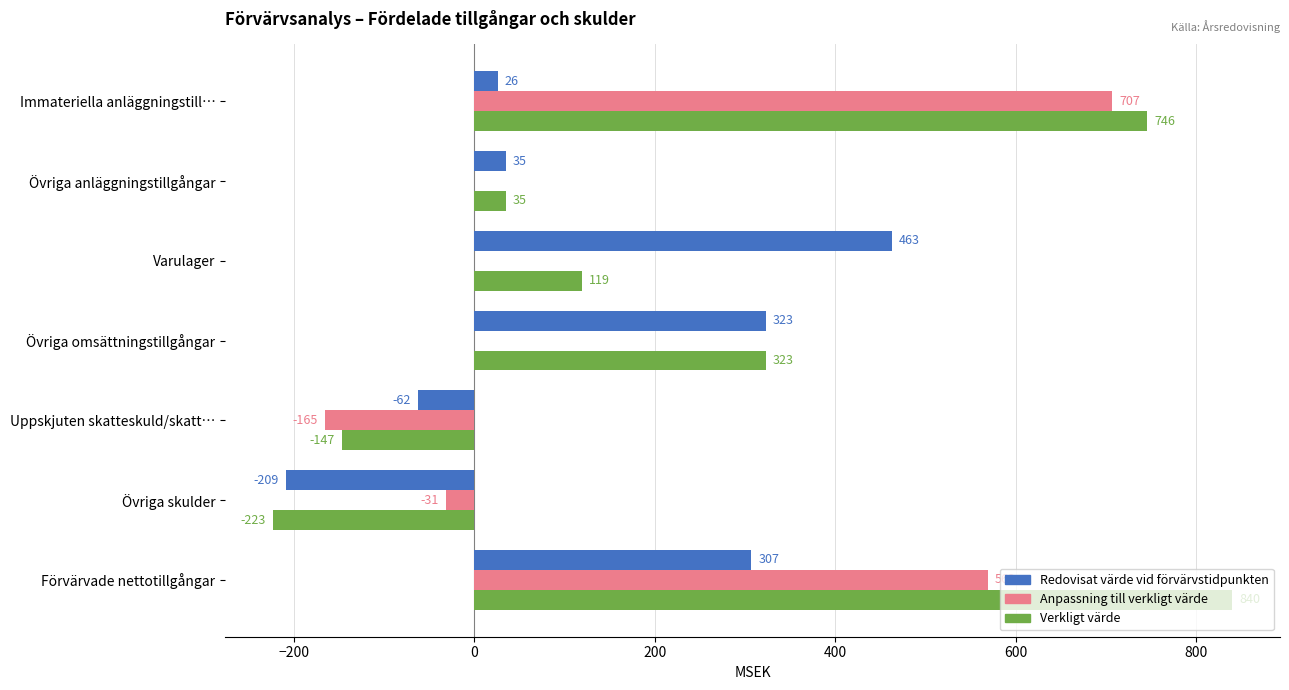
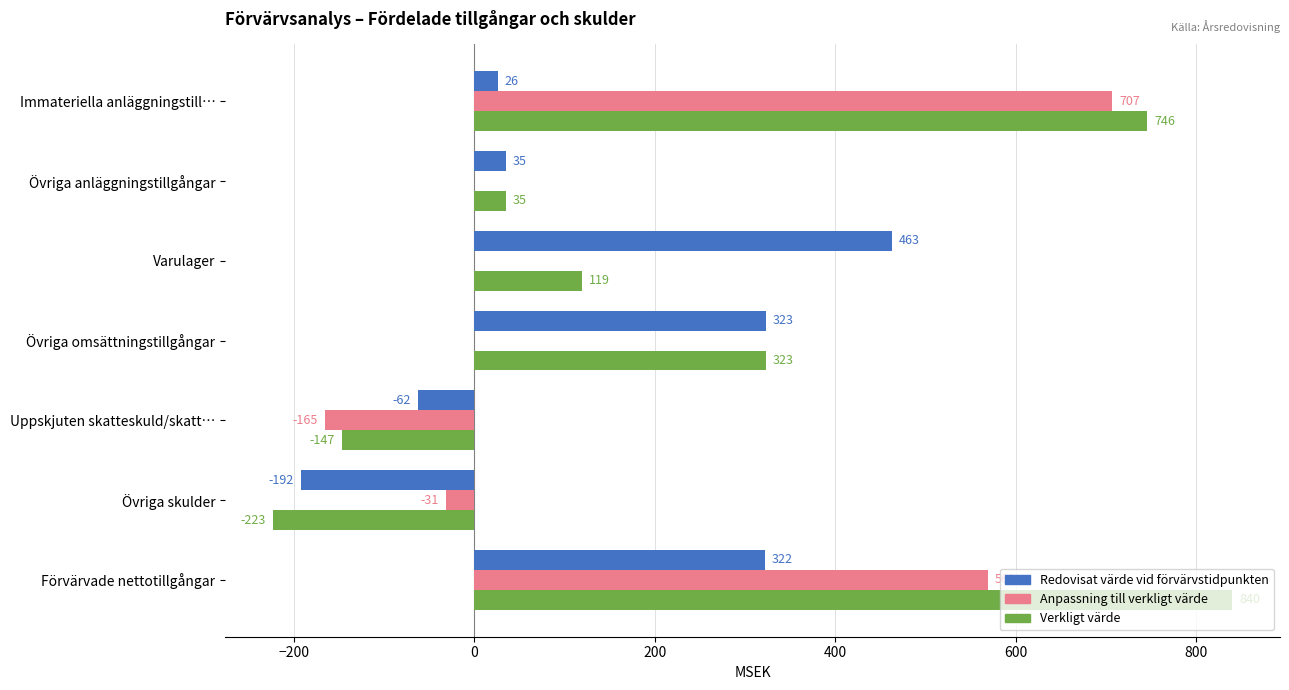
Redovisat värde vid förvärvstidpunkten, Övriga skulder: -209 -> -192
Redovisat värde vid förvärvstidpunkten, Förvärvade nettotillgångar: 307 -> 322
